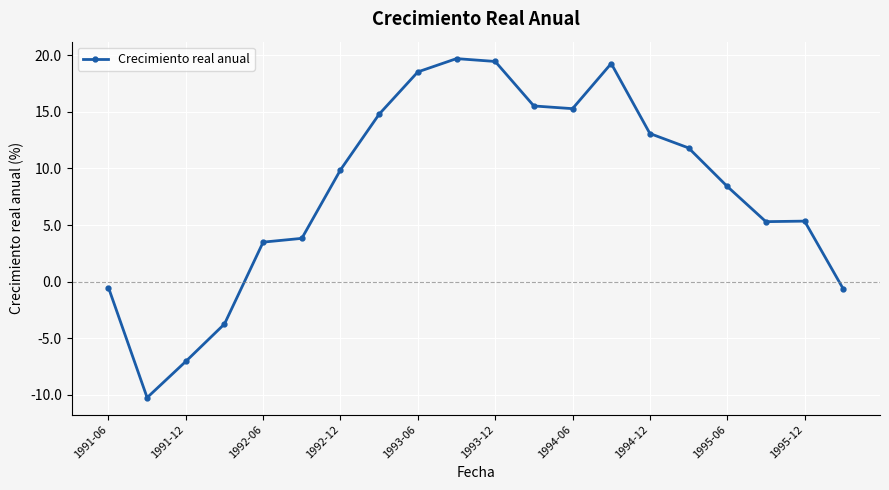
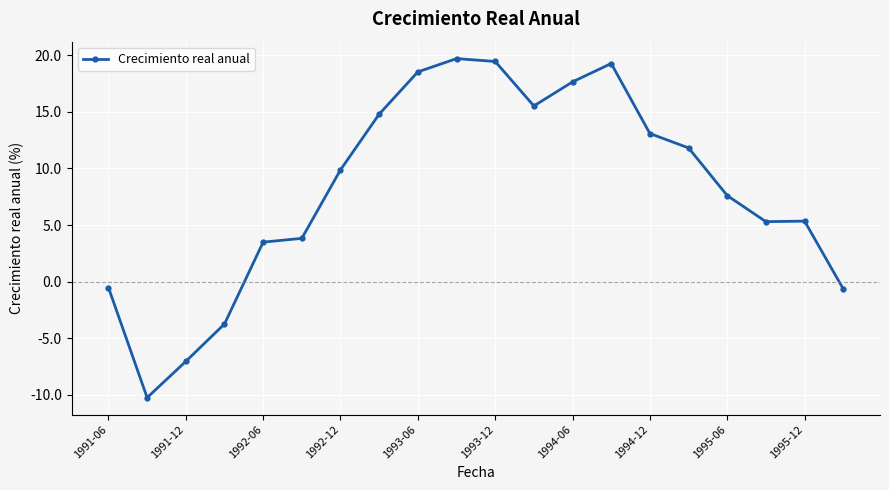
1994-06: 15.3 -> 17.7
1995-06: 8.4 -> 7.6
